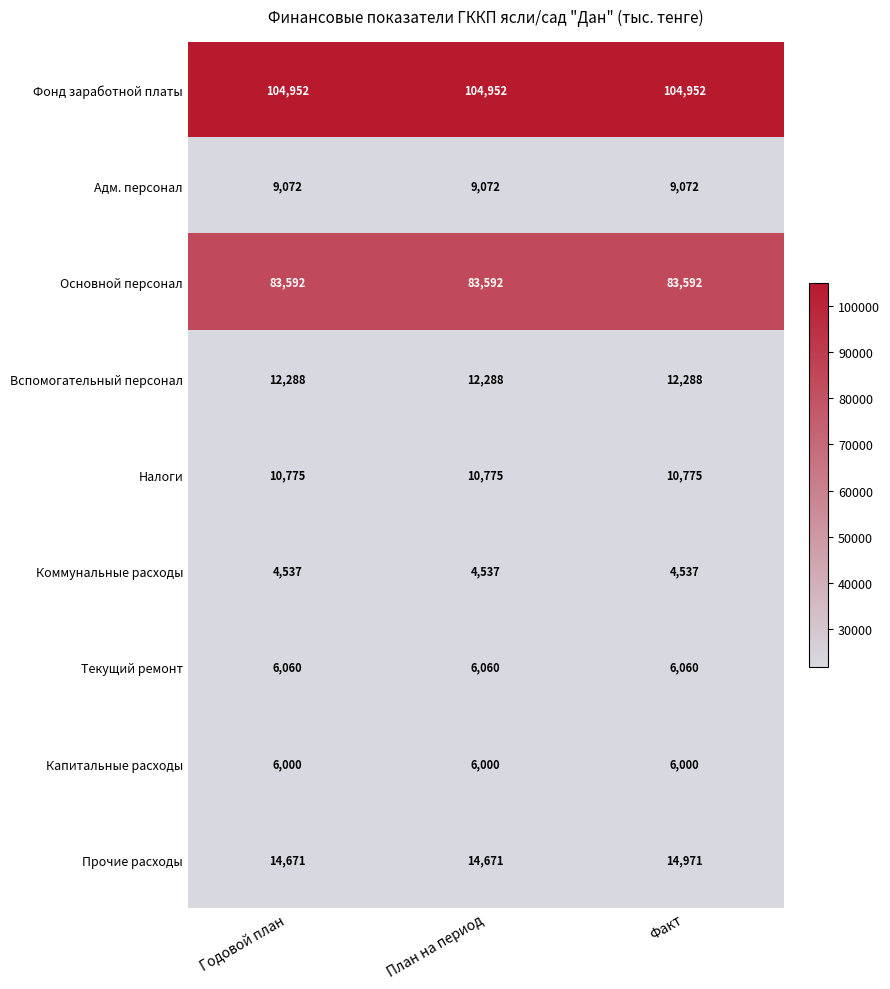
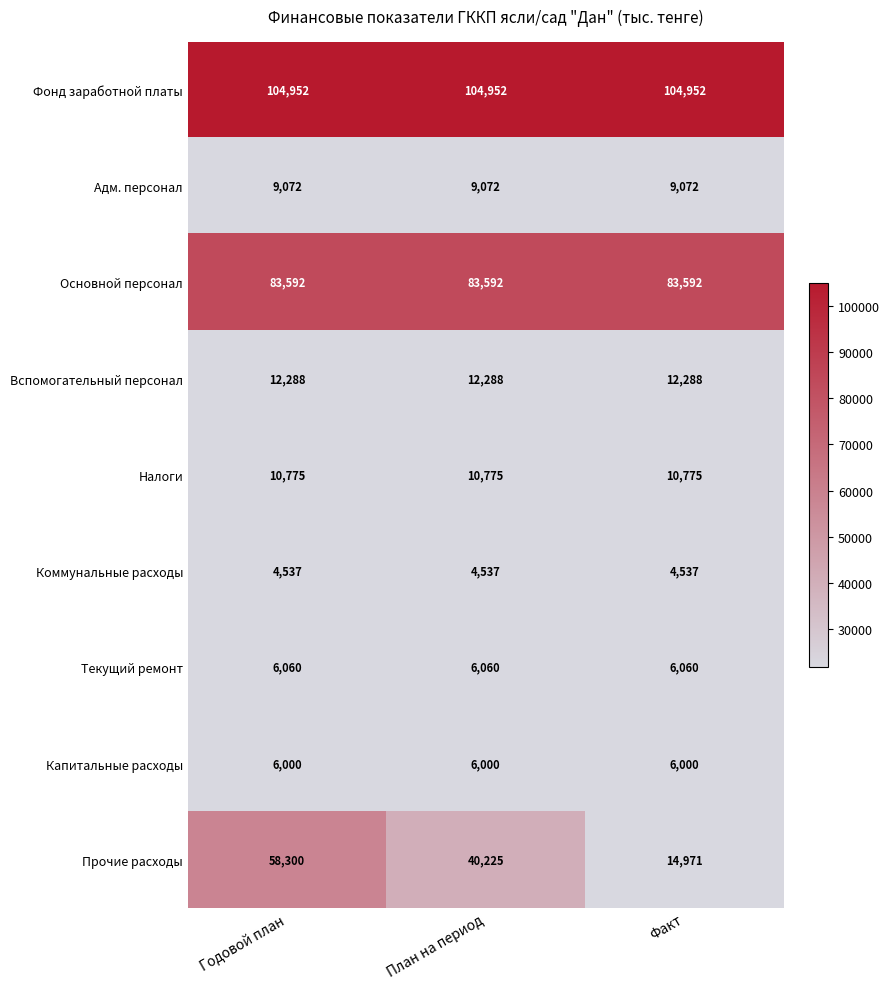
Прочие расходы, Годовой план: 14,671 -> 58,300
Прочие расходы, План на период: 14,671 -> 40,225
